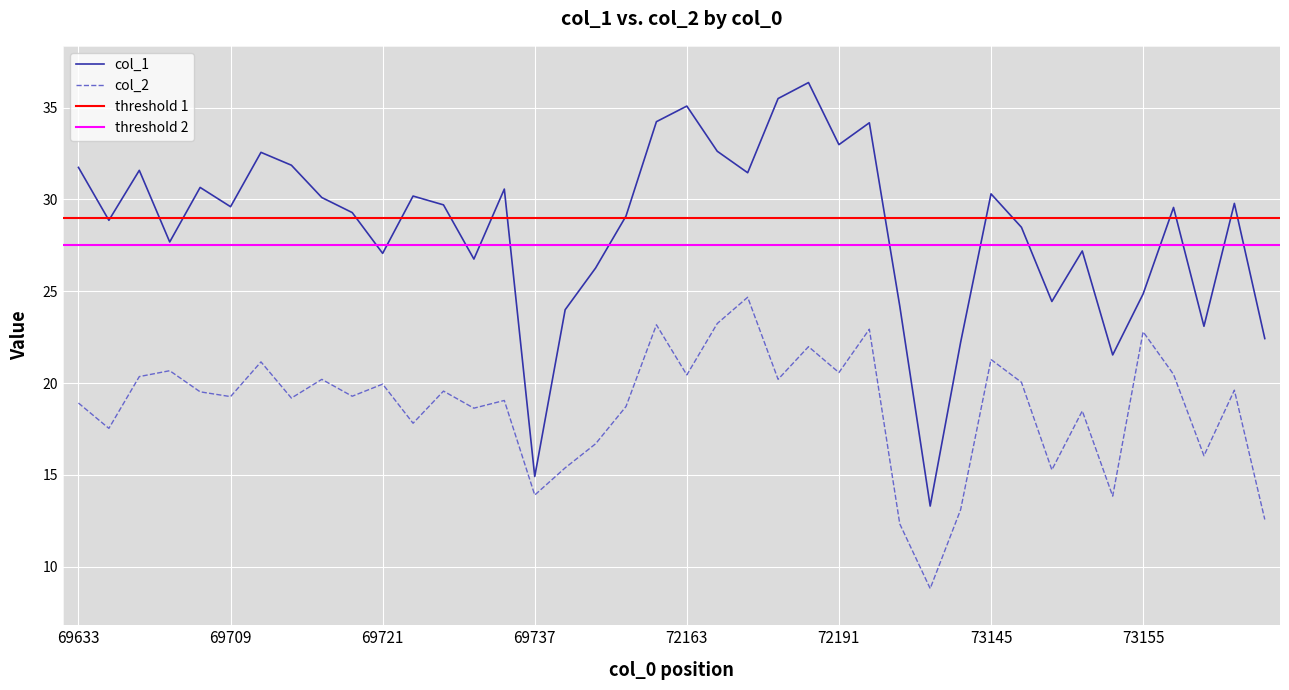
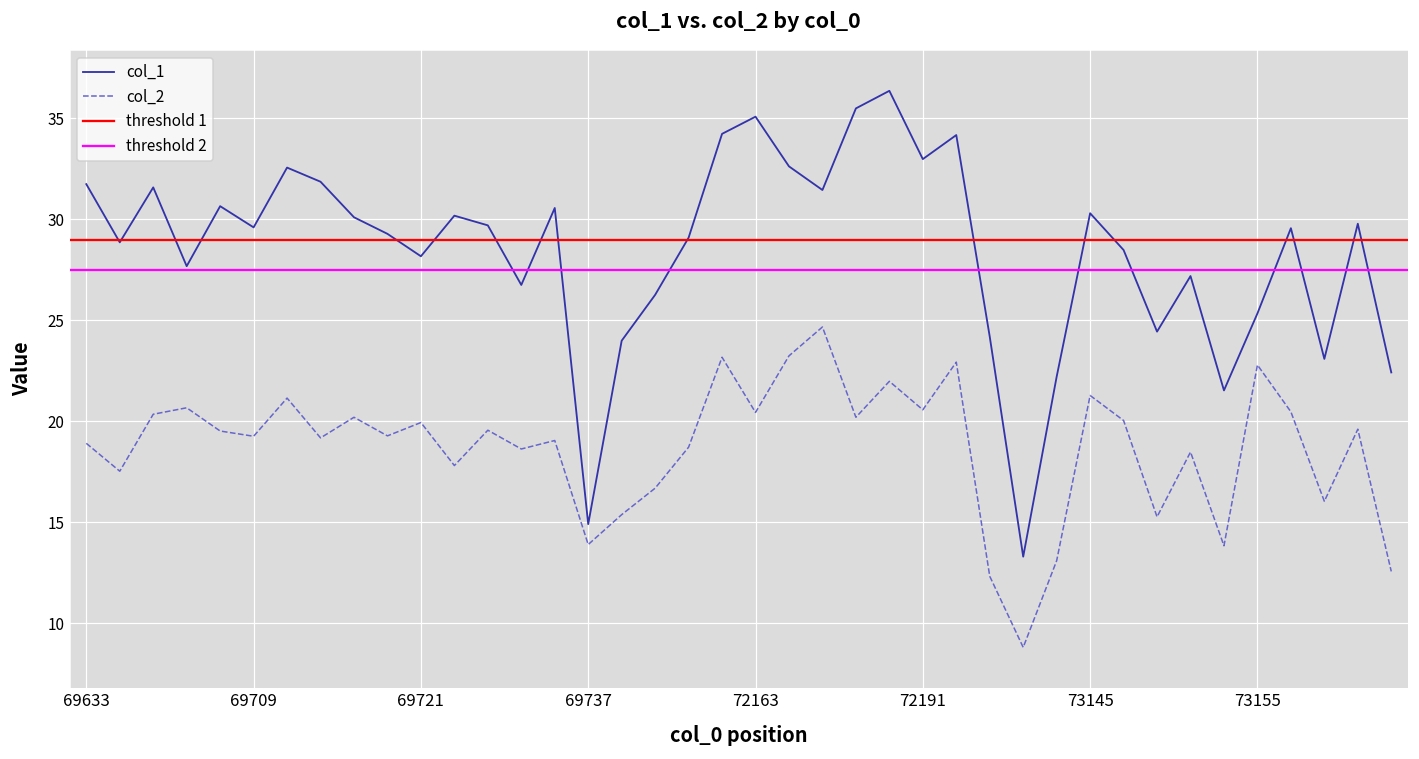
col_1, 69721: 27.1 -> 28.2
col_1, 73155: 24.9 -> 25.3
